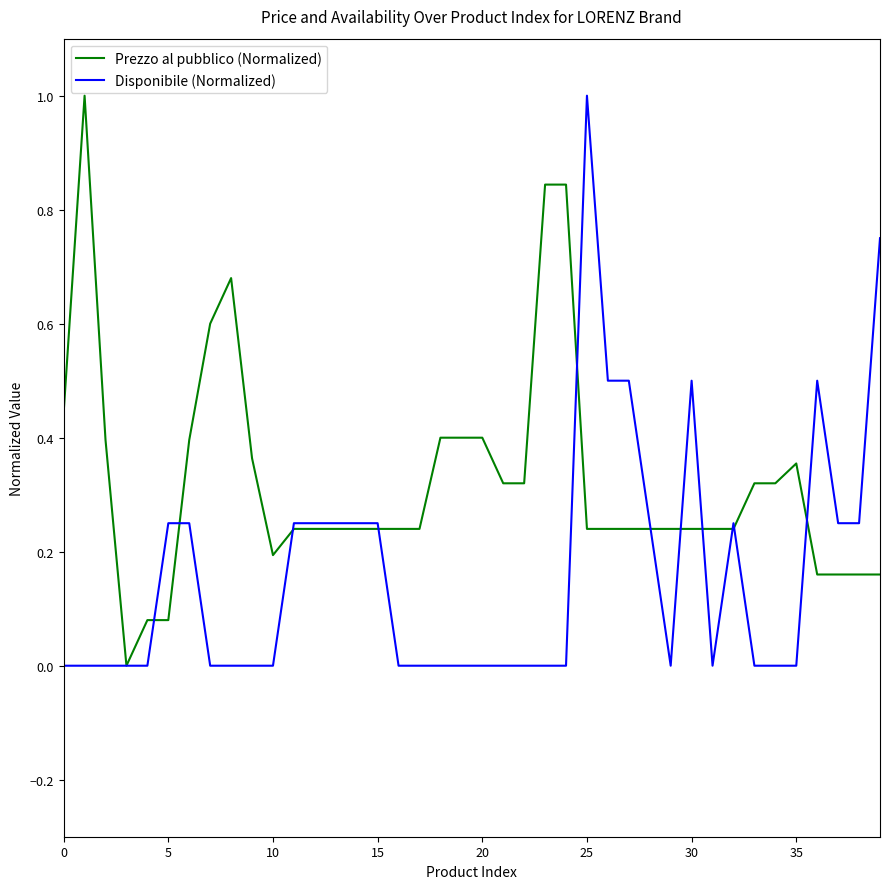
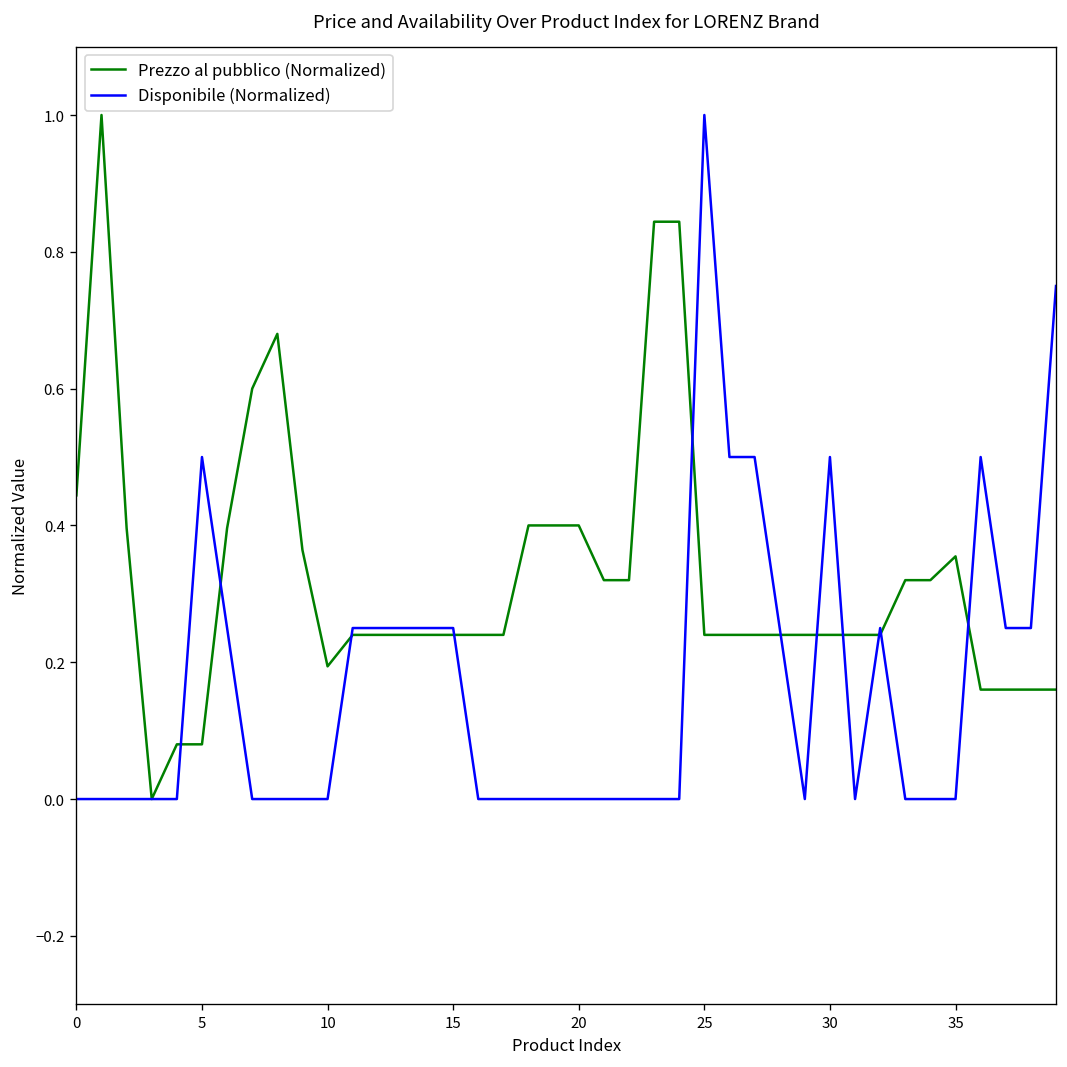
Disponibile (Normalized), 5: 0.25 -> 0.50
